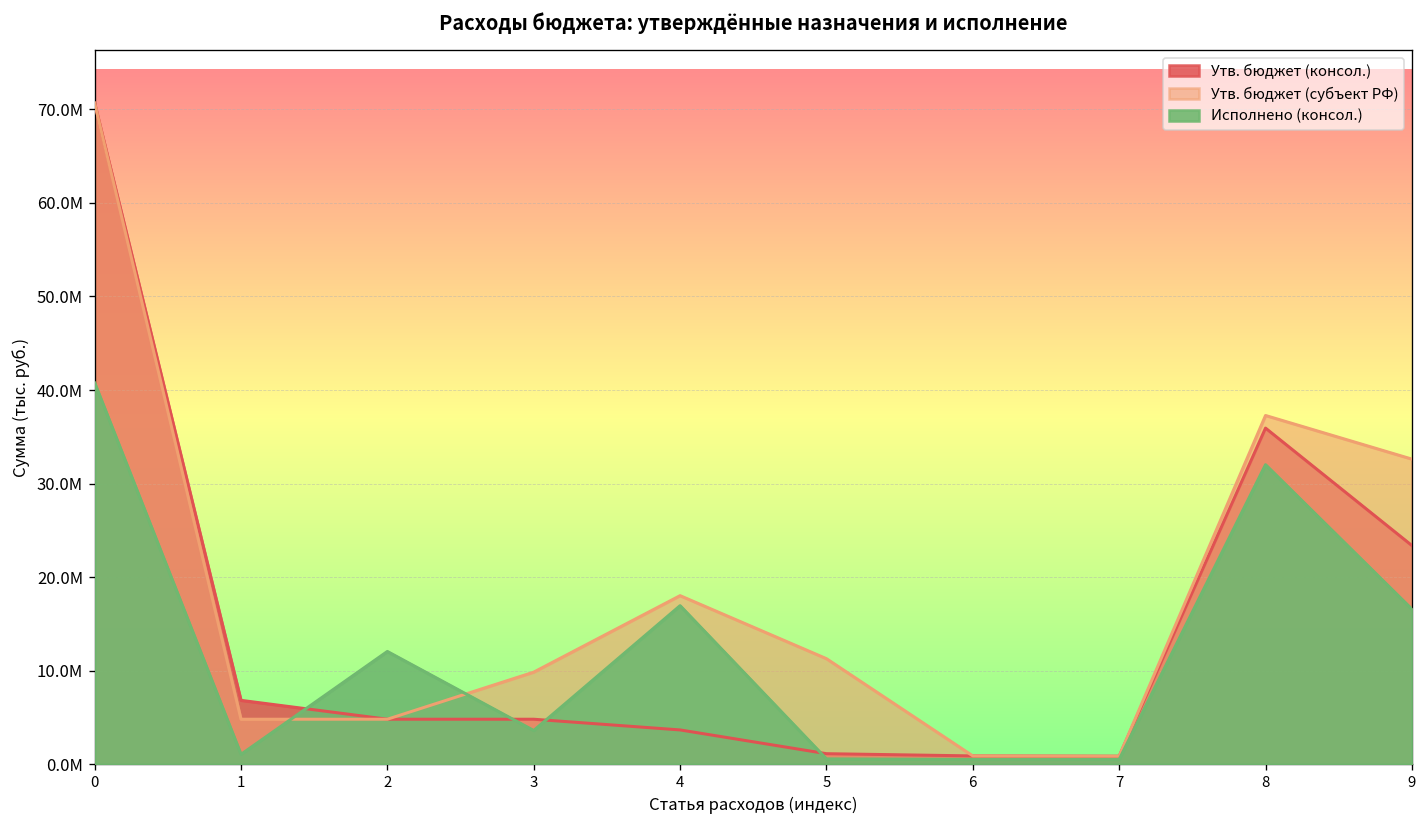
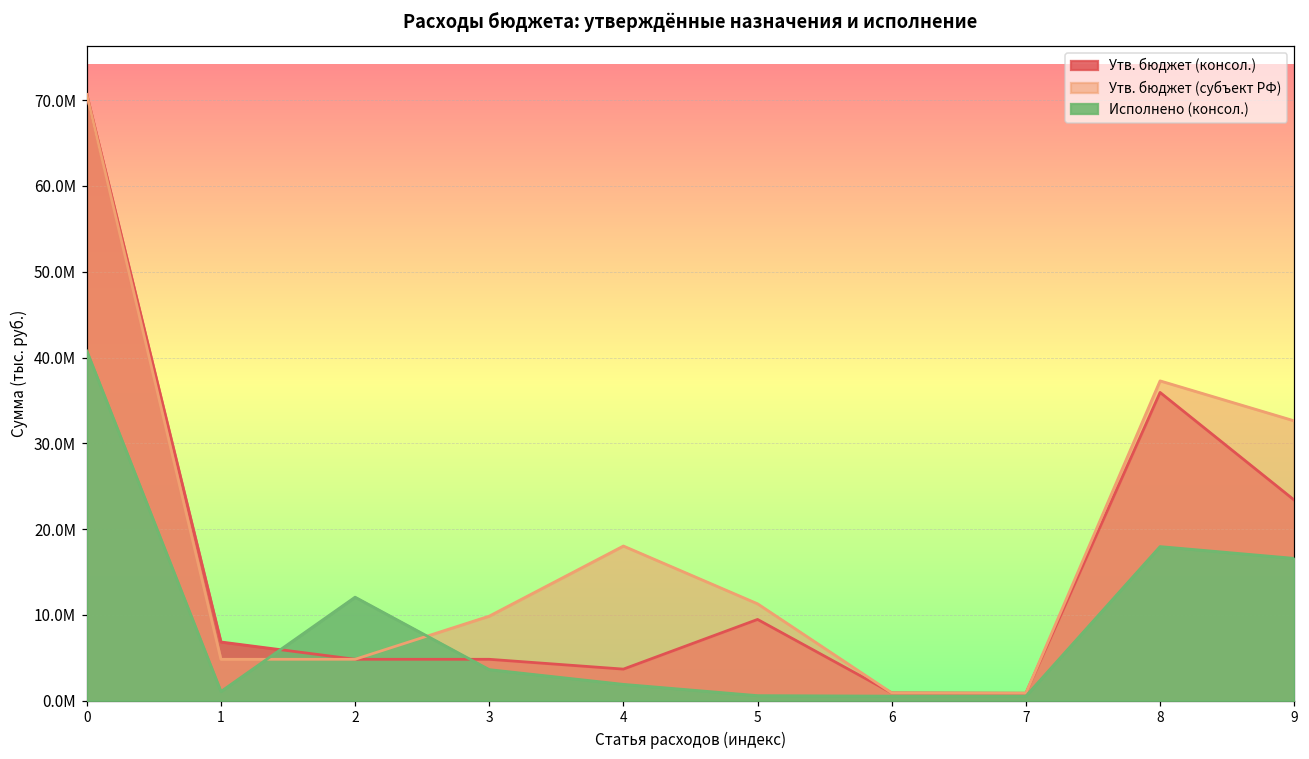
Исполнено (консол.), 4: 17000000 -> 2000000
Утв. бюджет (консол.), 5: 1000000 -> 9000000
Исполнено (консол.), 8: 32000000 -> 18000000
